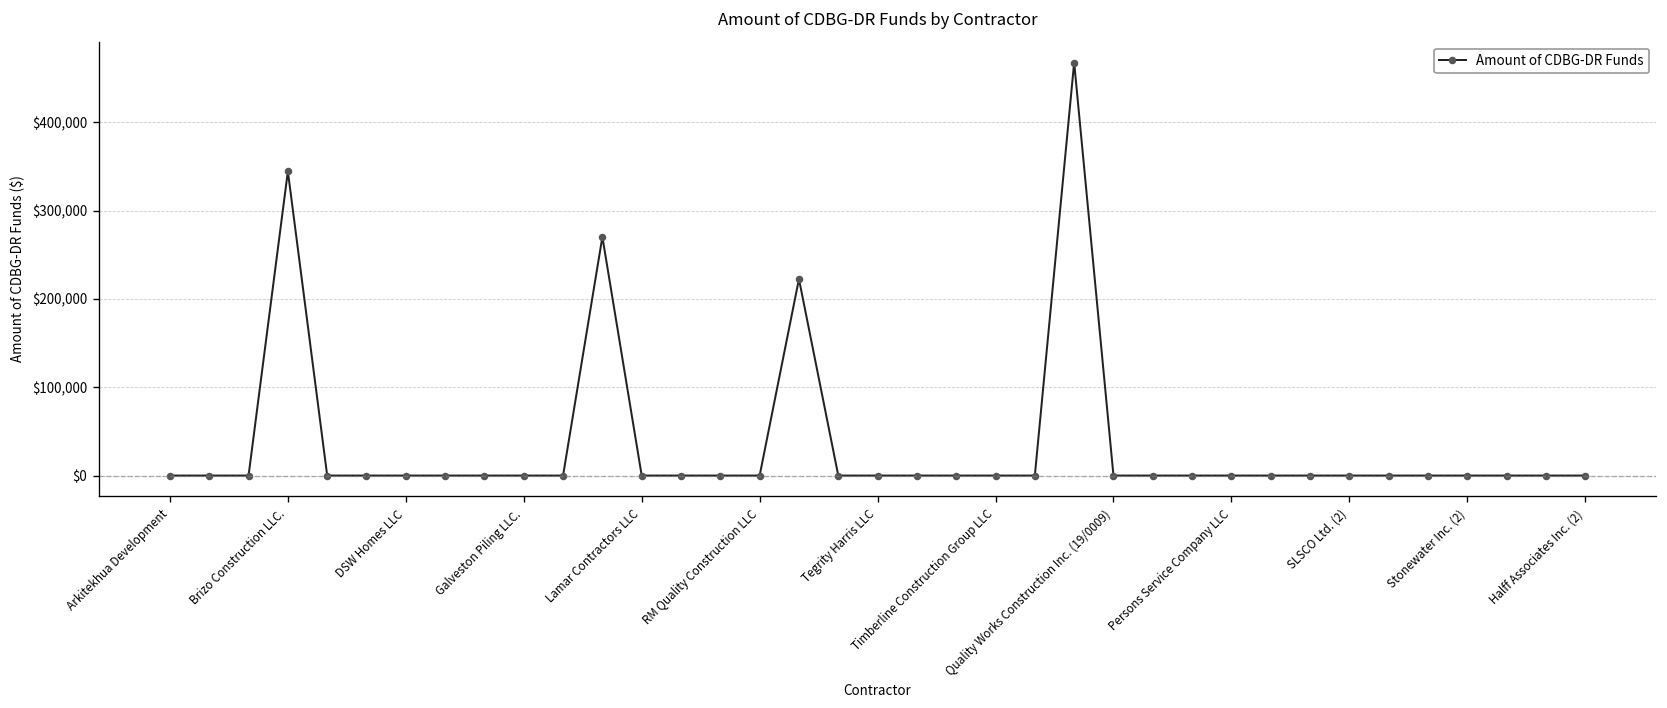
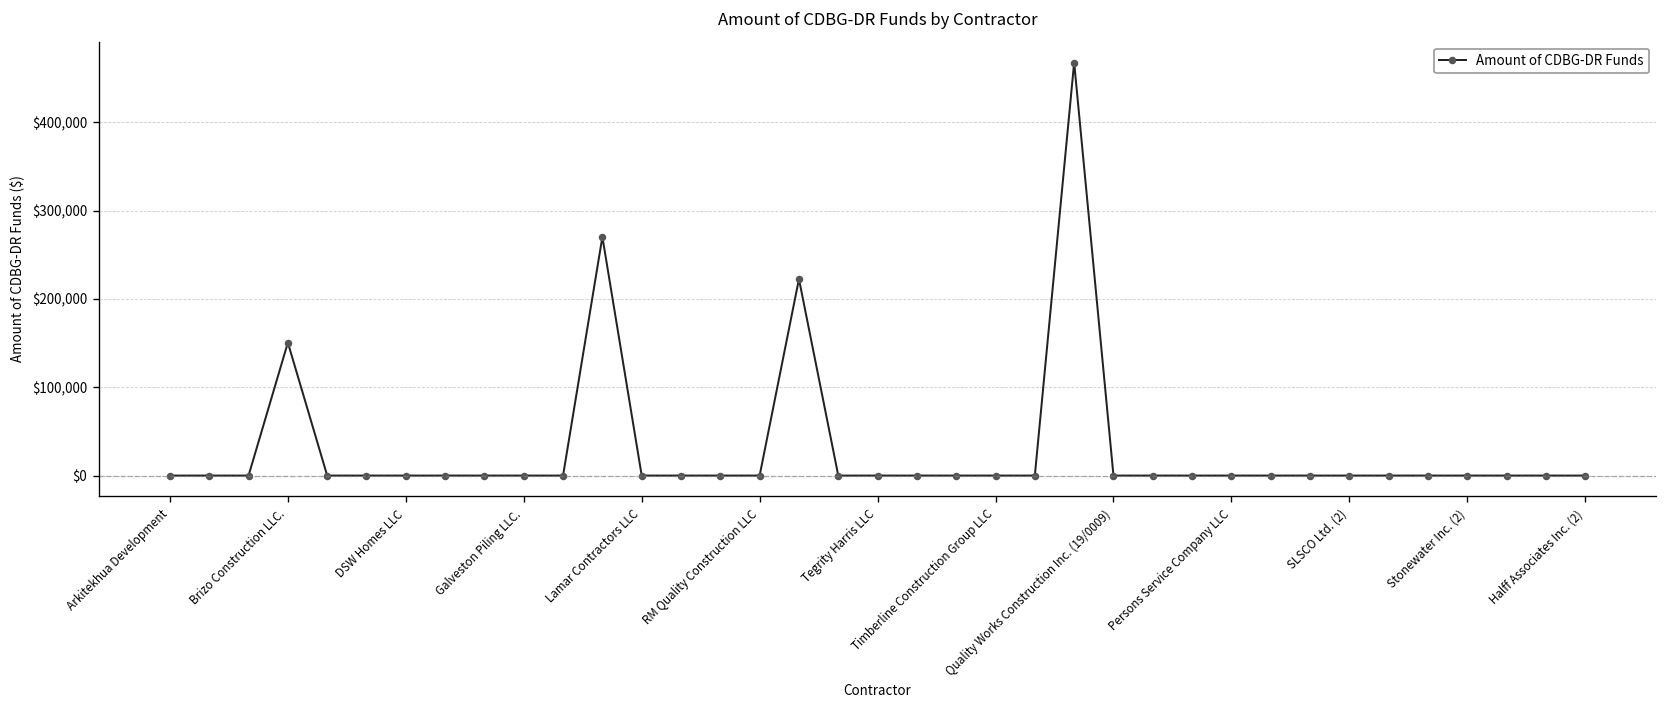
Brizo Construction LLC.: $340,000 -> $150,000
